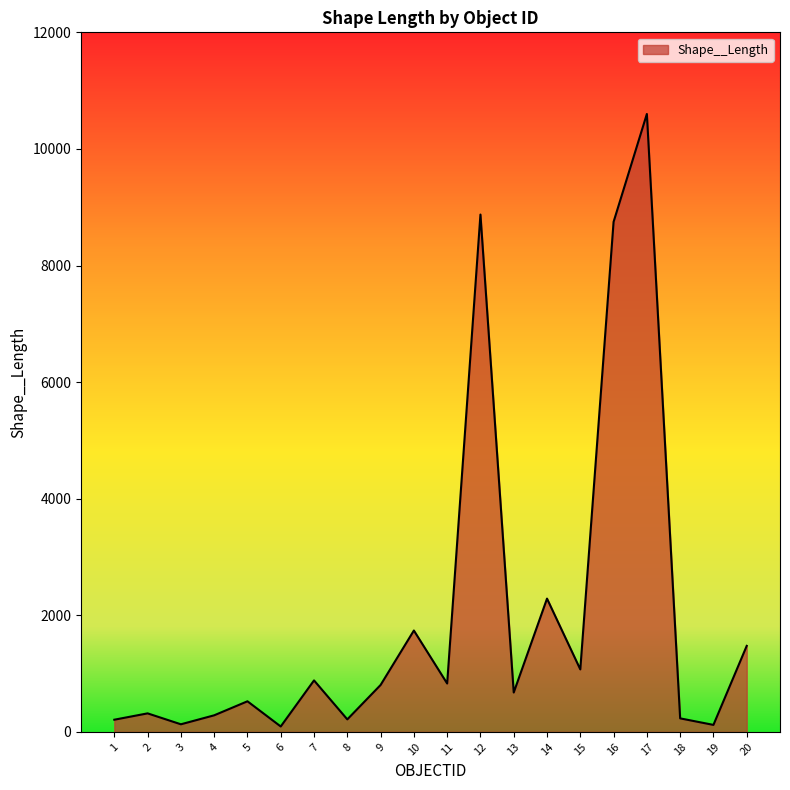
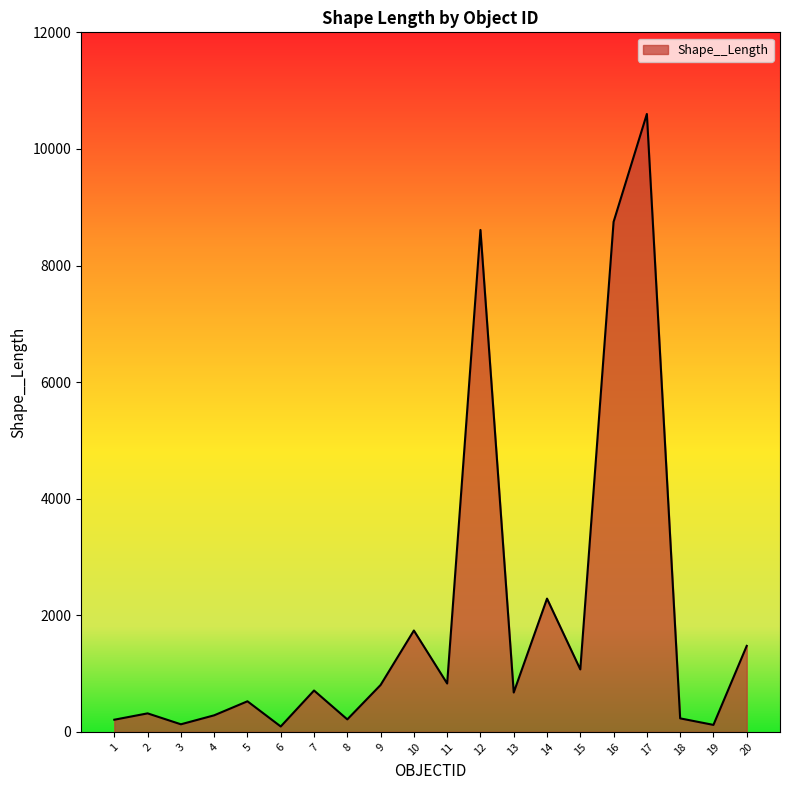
7: 900 -> 700
12: 8900 -> 8600
